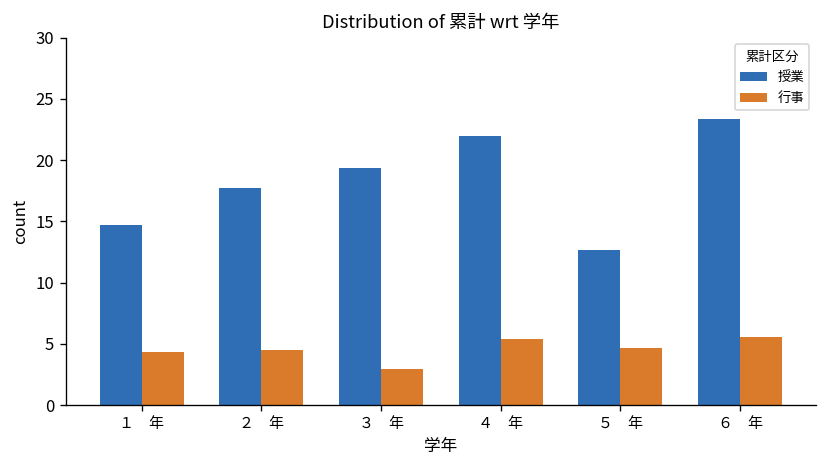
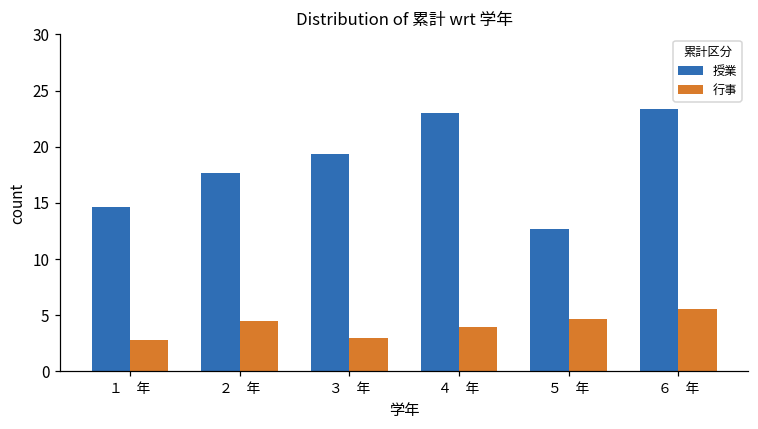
行事, １ 年: 4.3 -> 2.8
授業, ４ 年: 22 -> 23
行事, ４ 年: 5.4 -> 4.0
